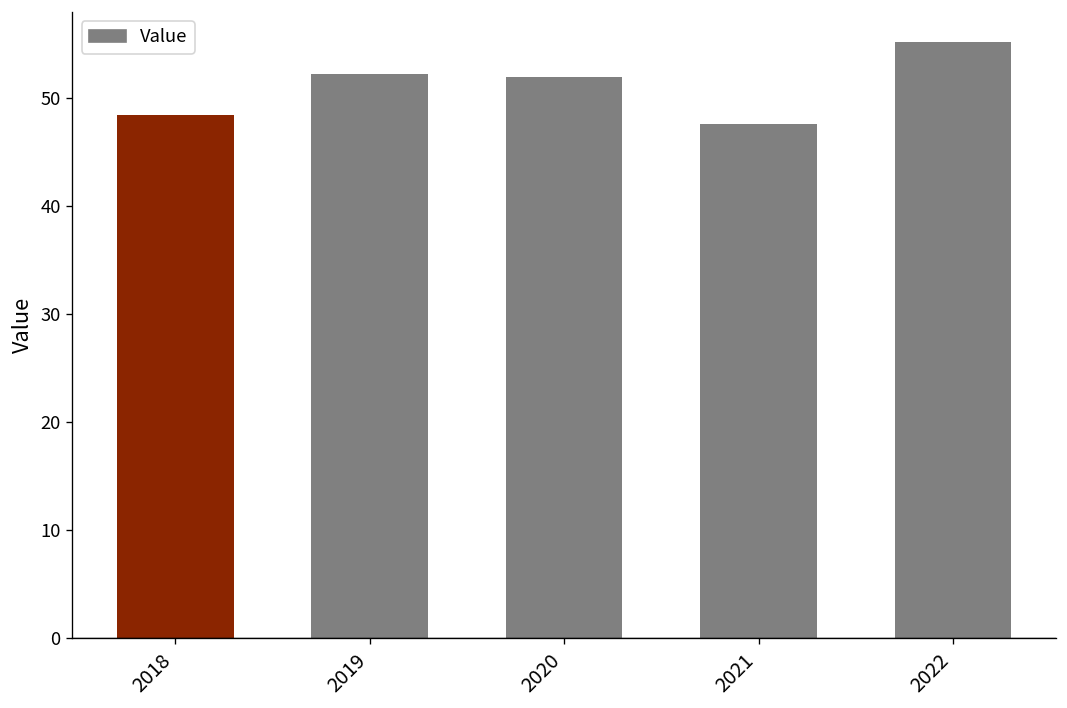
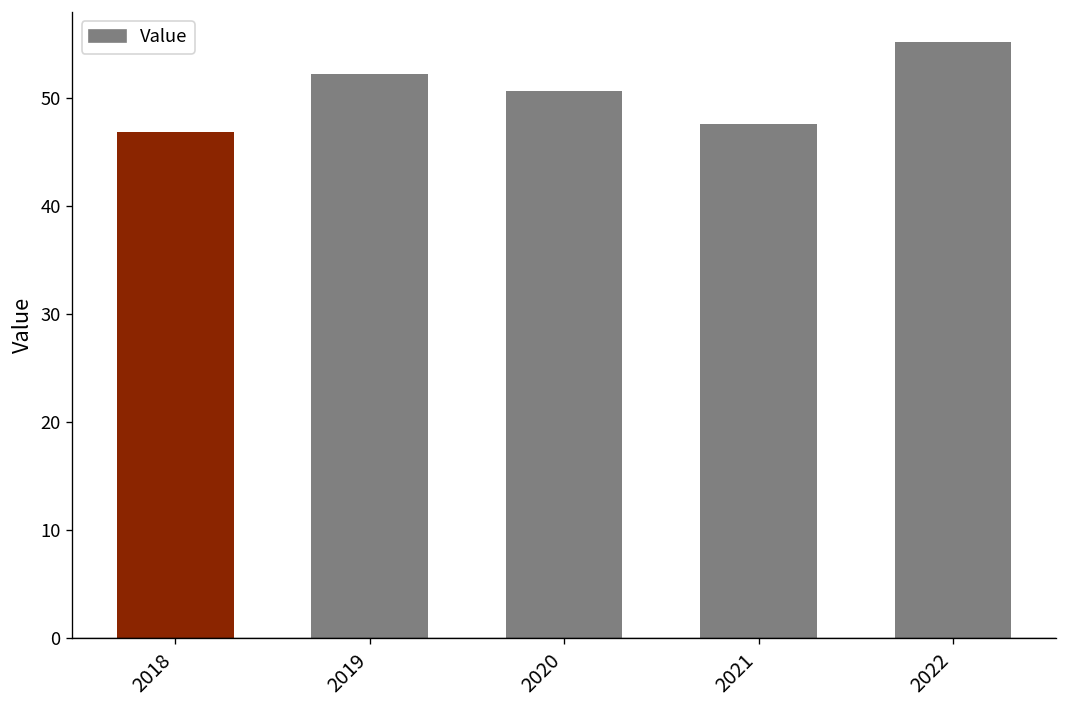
2018: 49 -> 47
2020: 52 -> 51
